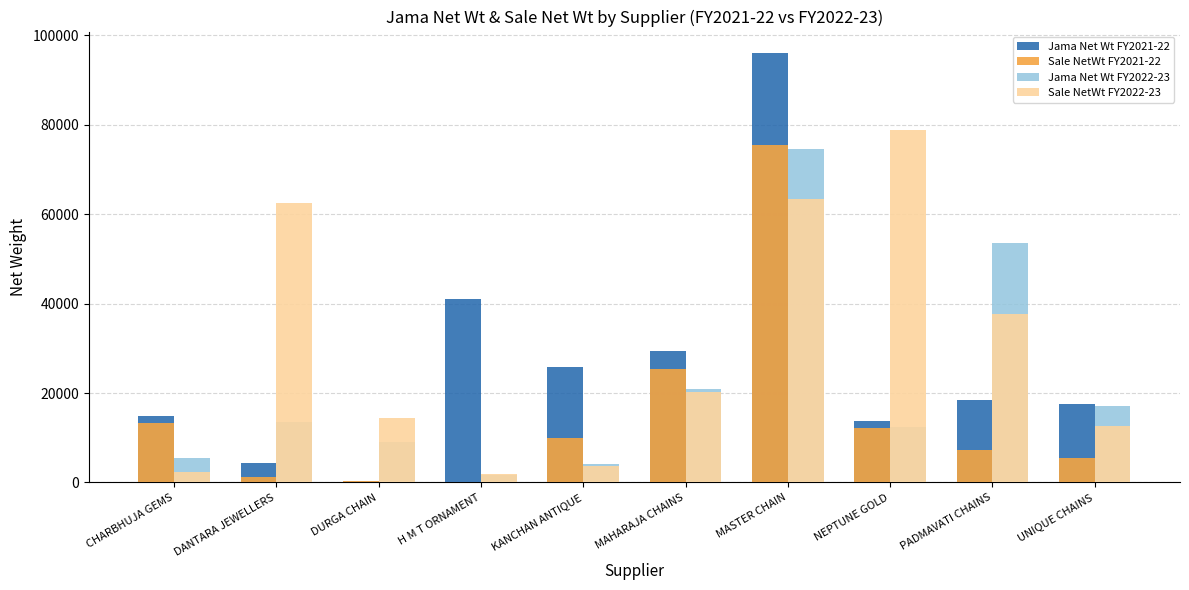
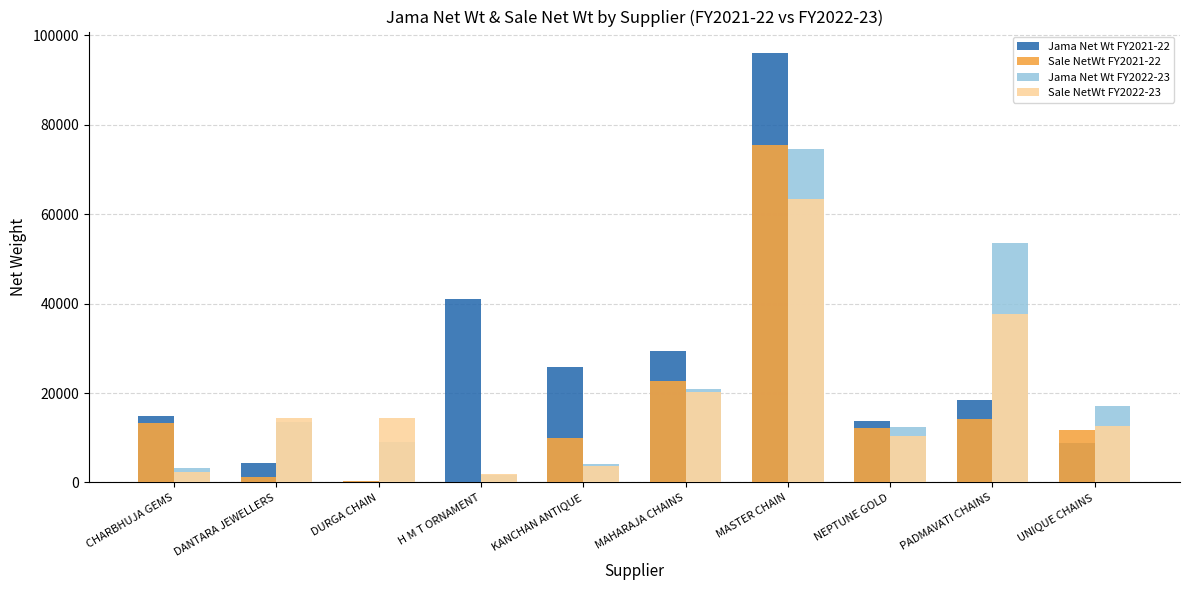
Jama Net Wt FY2022-23, CHARBHUJA GEMS: 6000 -> 3000
Sale NetWt FY2022-23, DANTARA JEWELLERS: 62000 -> 14000
Sale NetWt FY2021-22, MAHARAJA CHAINS: 25000 -> 23000
Sale NetWt FY2022-23, NEPTUNE GOLD: 79000 -> 10000
Sale NetWt FY2021-22, PADMAVATI CHAINS: 7000 -> 14000
Jama Net Wt FY2021-22, UNIQUE CHAINS: 18000 -> 9000
Sale NetWt FY2021-22, UNIQUE CHAINS: 6000 -> 12000
